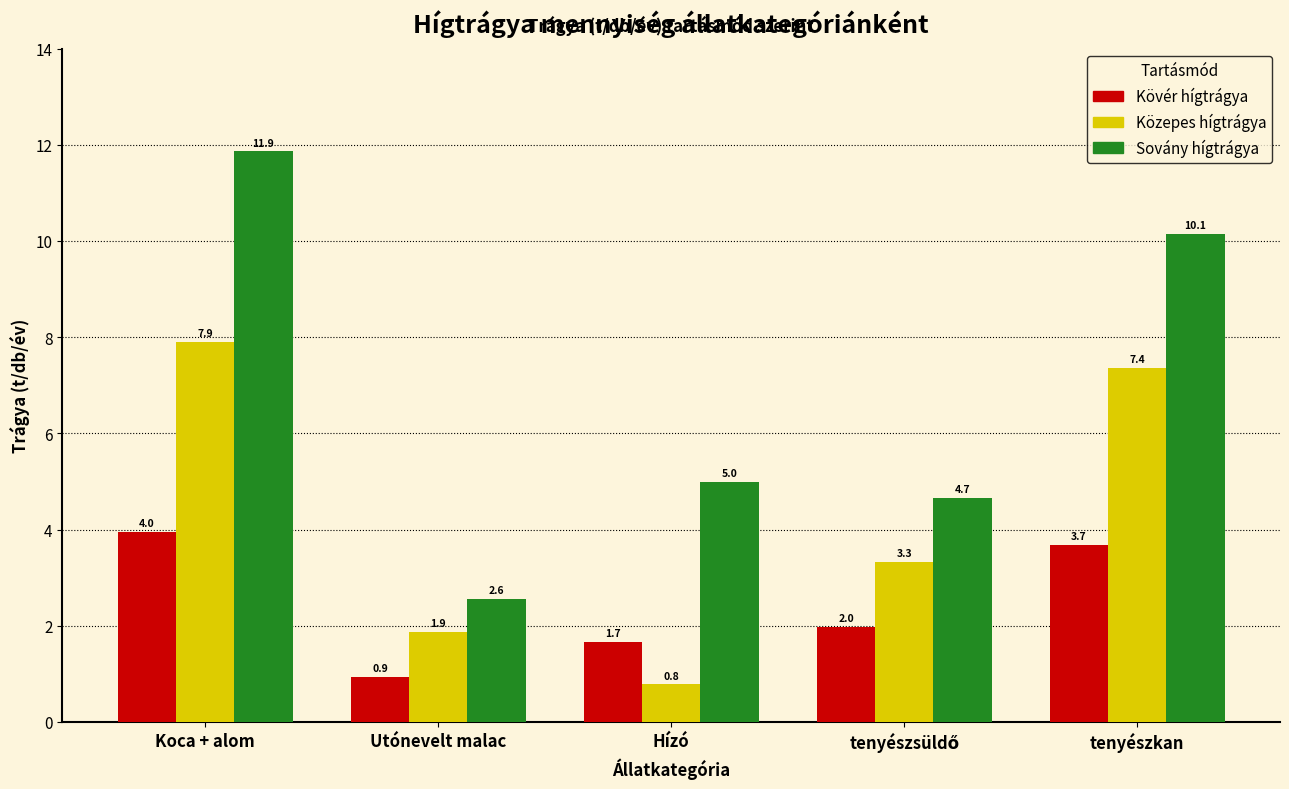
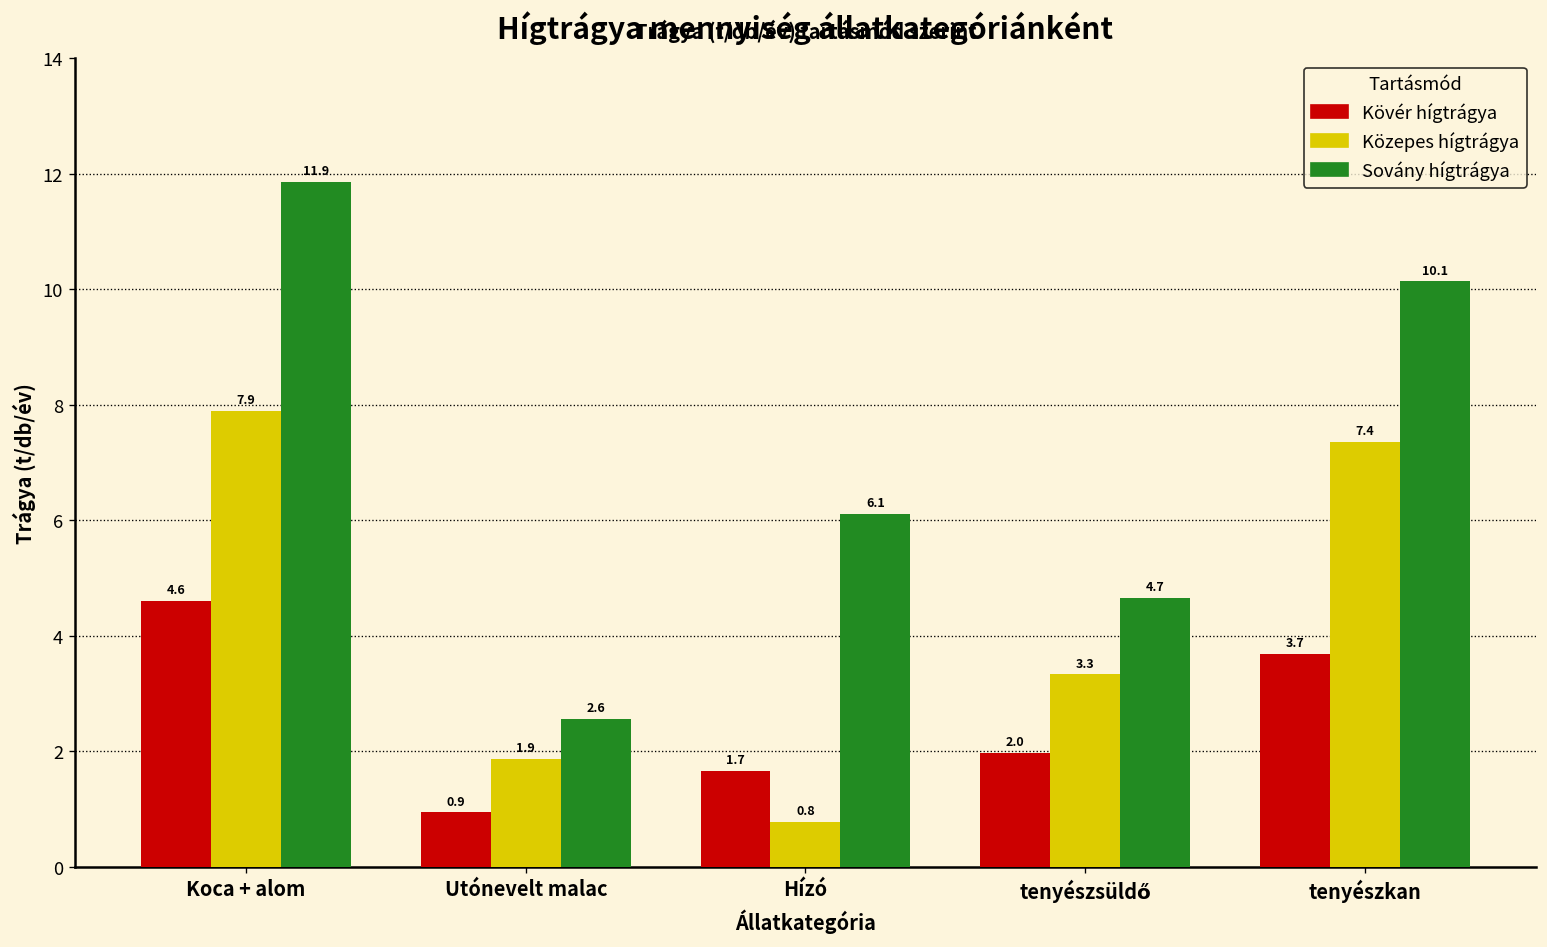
Kövér hígtrágya, Koca + alom: 4.0 -> 4.6
Sovány hígtrágya, Hízó: 5.0 -> 6.1
